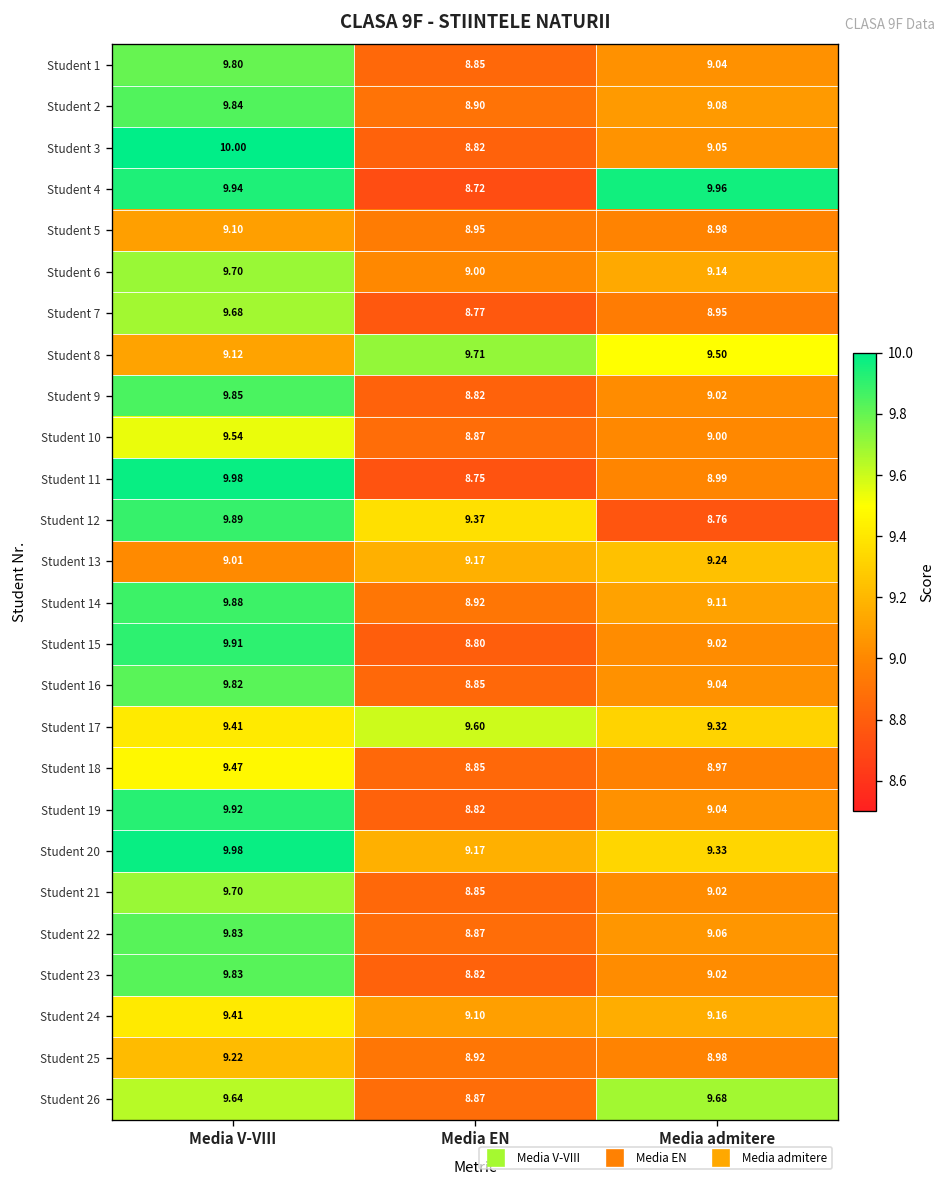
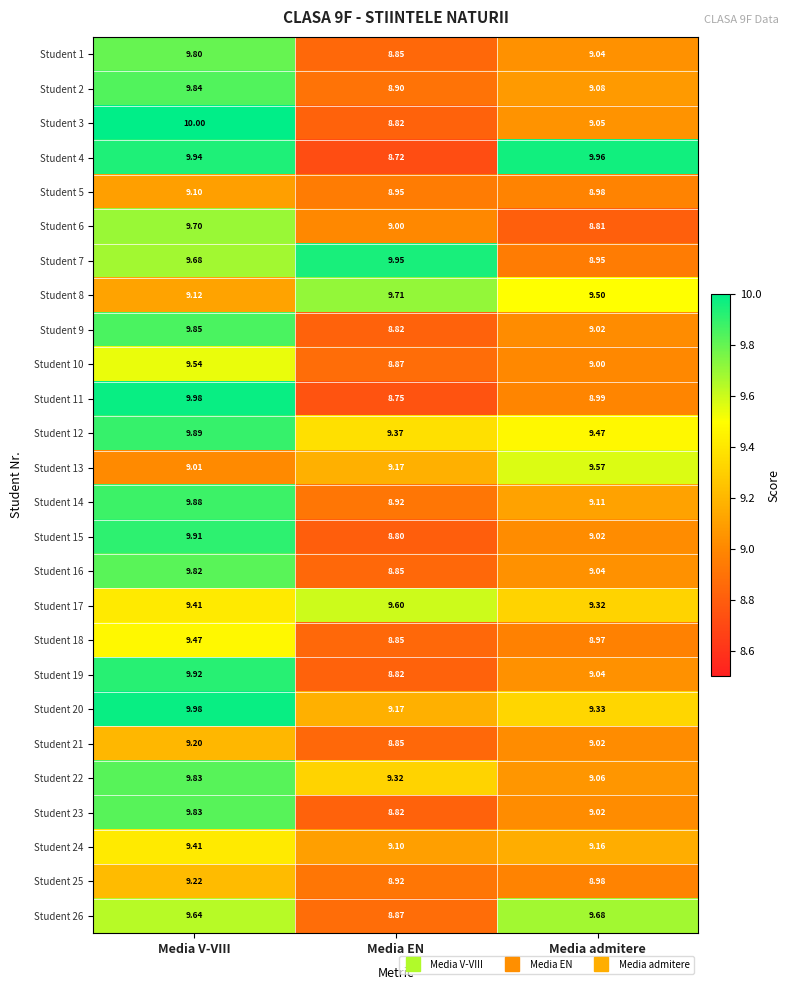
Student 6, Media admitere: 9.14 -> 8.81
Student 7, Media EN: 8.77 -> 9.95
Student 12, Media admitere: 8.76 -> 9.47
Student 13, Media admitere: 9.24 -> 9.57
Student 21, Media V-VIII: 9.70 -> 9.20
Student 22, Media EN: 8.87 -> 9.32
